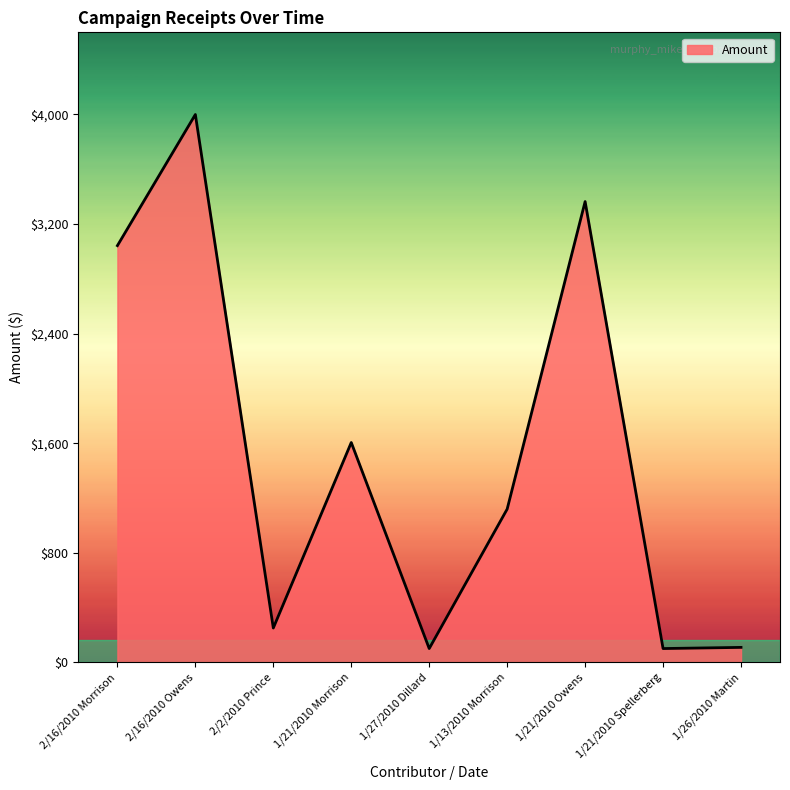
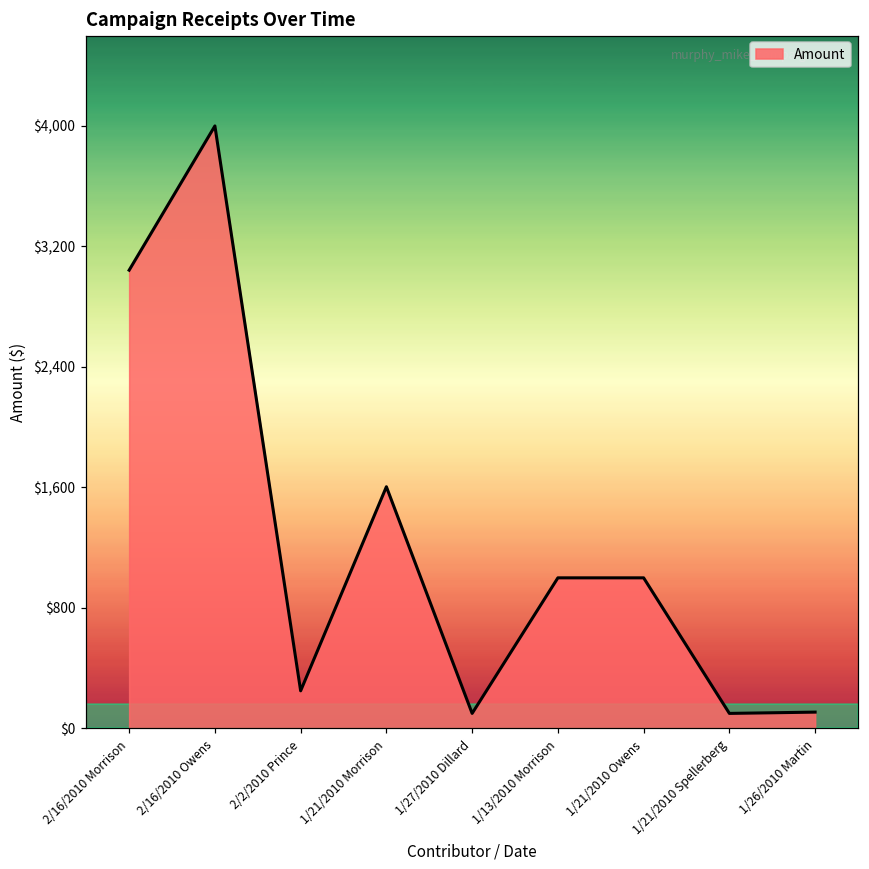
1/13/2010 Morrison: $1,120 -> $1,000
1/21/2010 Owens: $3,360 -> $1,000
